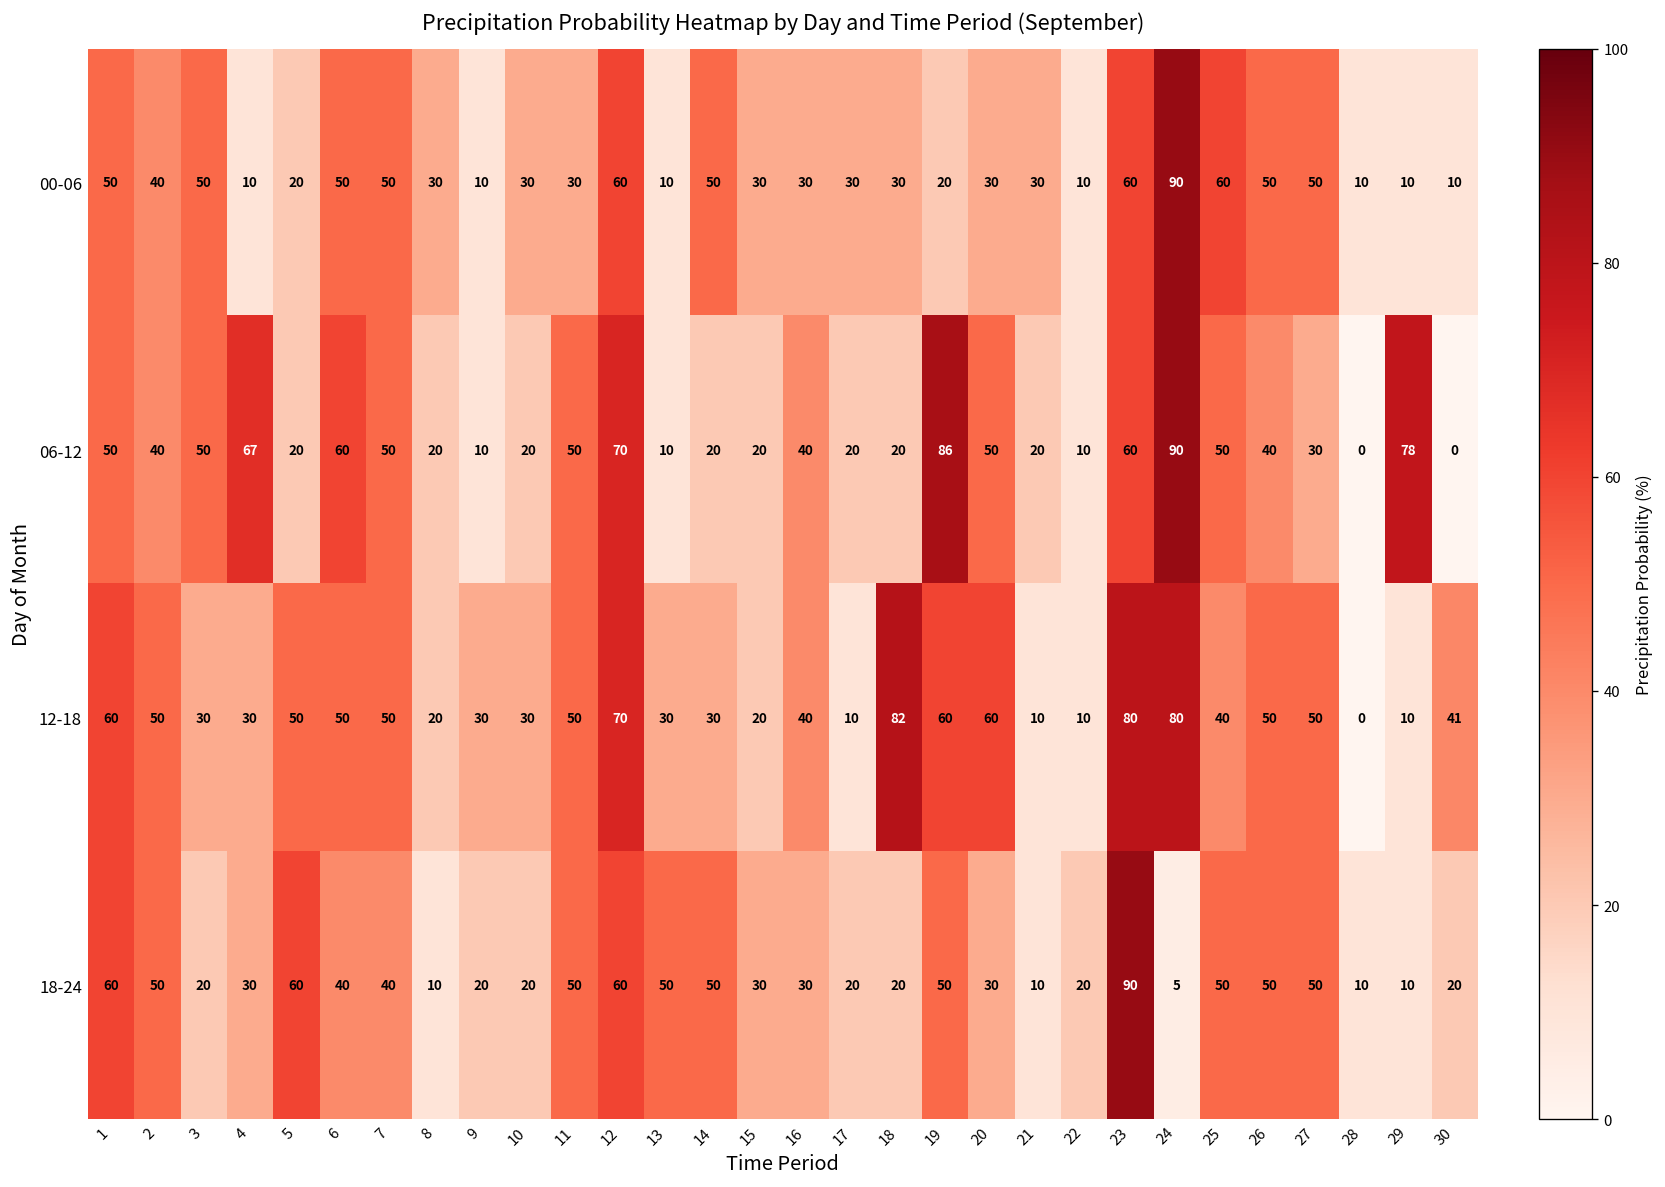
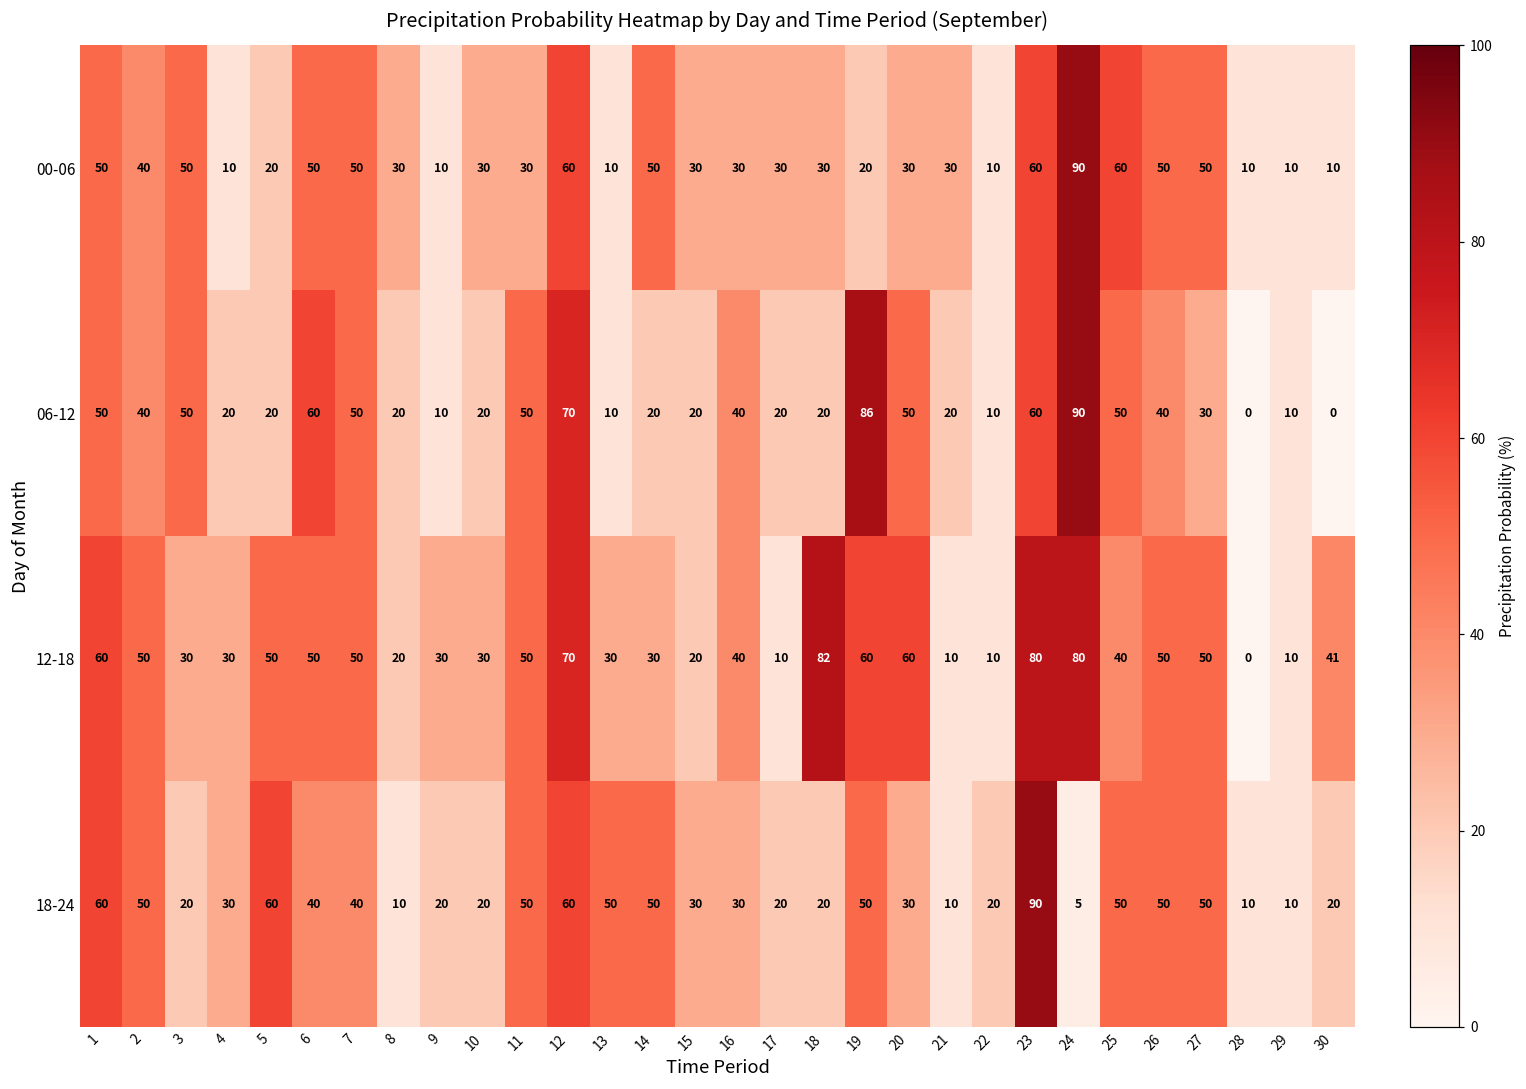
06-12, 4: 67 -> 20
06-12, 29: 78 -> 10
